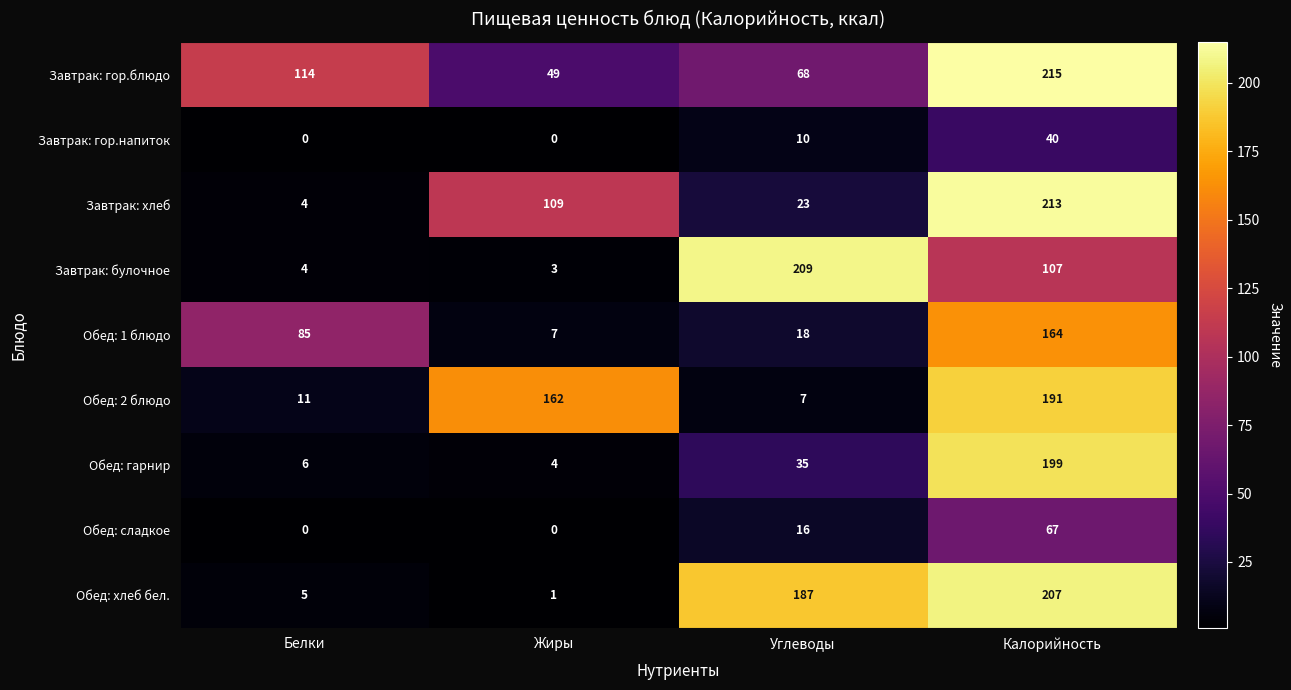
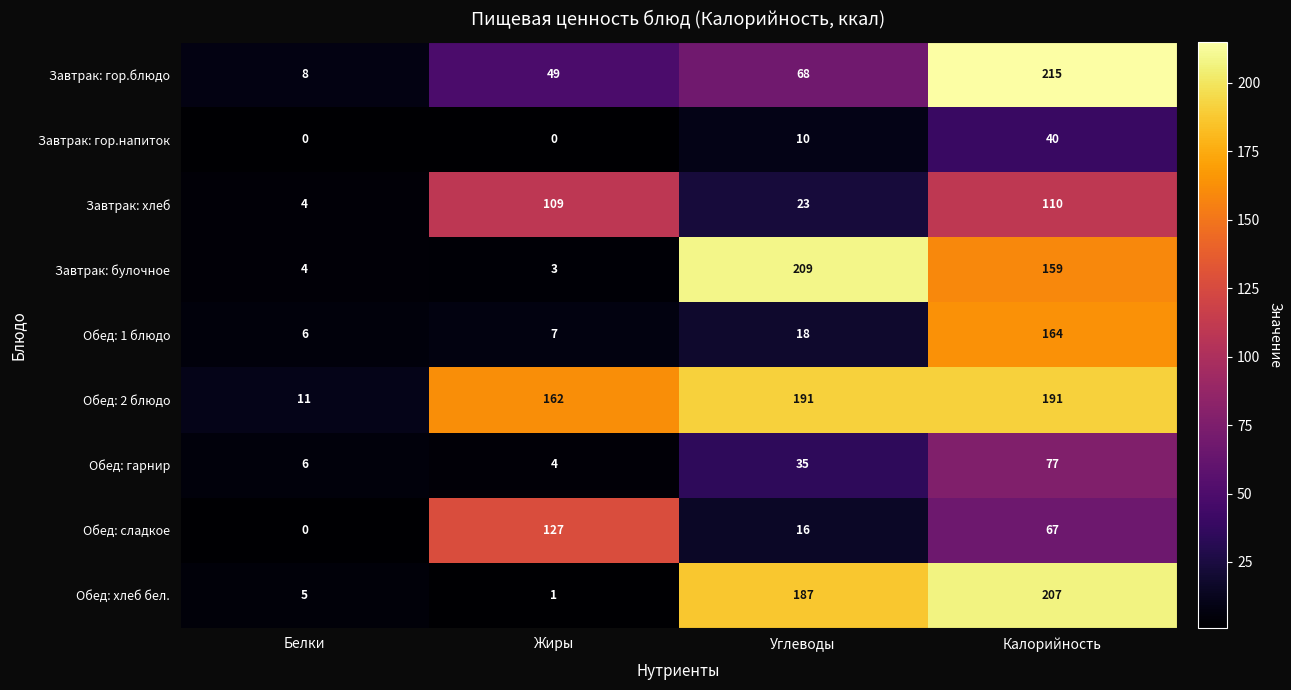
Завтрак: гор.блюдо, Белки: 114 -> 8
Завтрак: хлеб, Калорийность: 213 -> 110
Завтрак: булочное, Калорийность: 107 -> 159
Обед: 1 блюдо, Белки: 85 -> 6
Обед: 2 блюдо, Углеводы: 7 -> 191
Обед: гарнир, Калорийность: 199 -> 77
Обед: сладкое, Жиры: 0 -> 127
